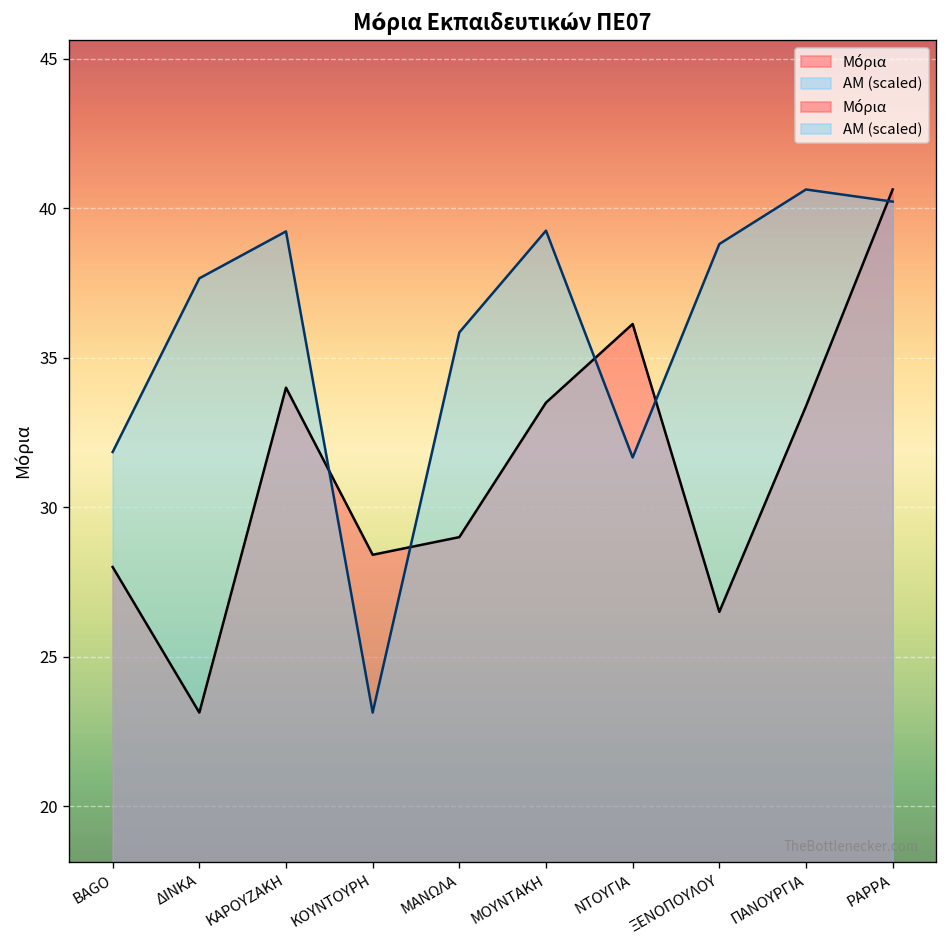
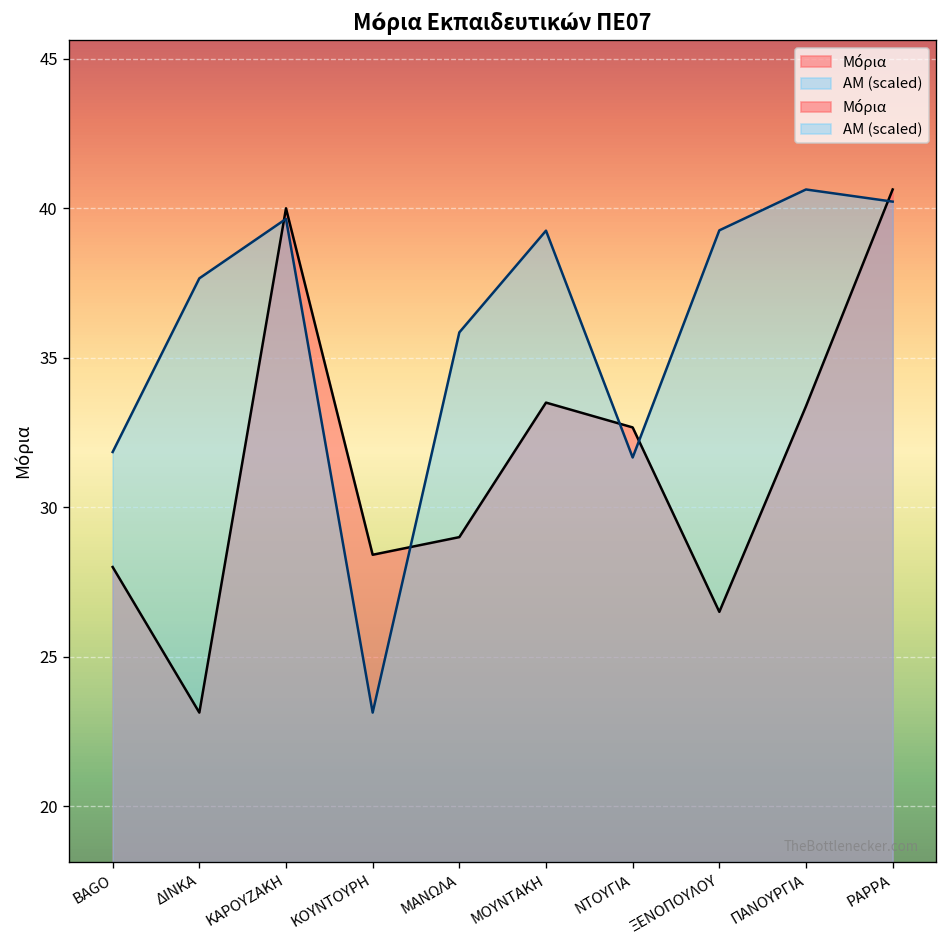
Μόρια, ΚΑΡΟΥΖΑΚΗ: 34 -> 40
ΑΜ (scaled), ΚΑΡΟΥΖΑΚΗ: 39.2 -> 39.6
Μόρια, ΝΤΟΥΓΙΑ: 36.1 -> 32.7
ΑΜ (scaled), ΞΕΝΟΠΟΥΛΟΥ: 38.8 -> 39.3
